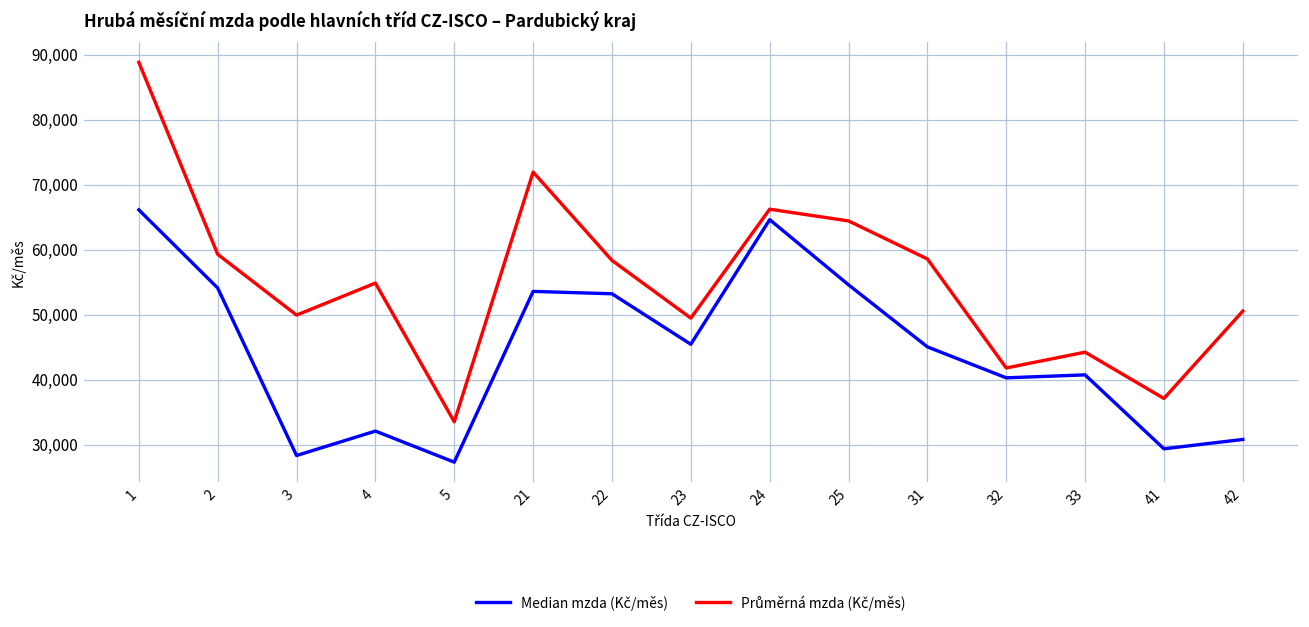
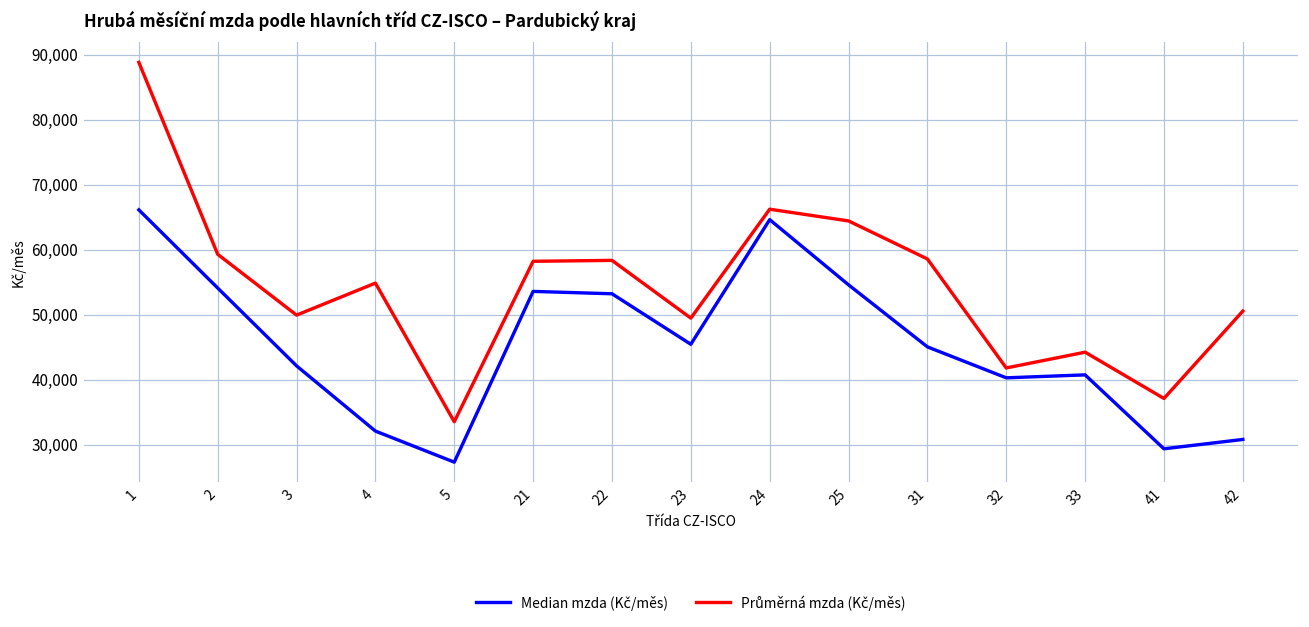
Median mzda (Kč/měs), 3: 28,000 -> 42,000
Průměrná mzda (Kč/měs), 21: 72,000 -> 58,000
